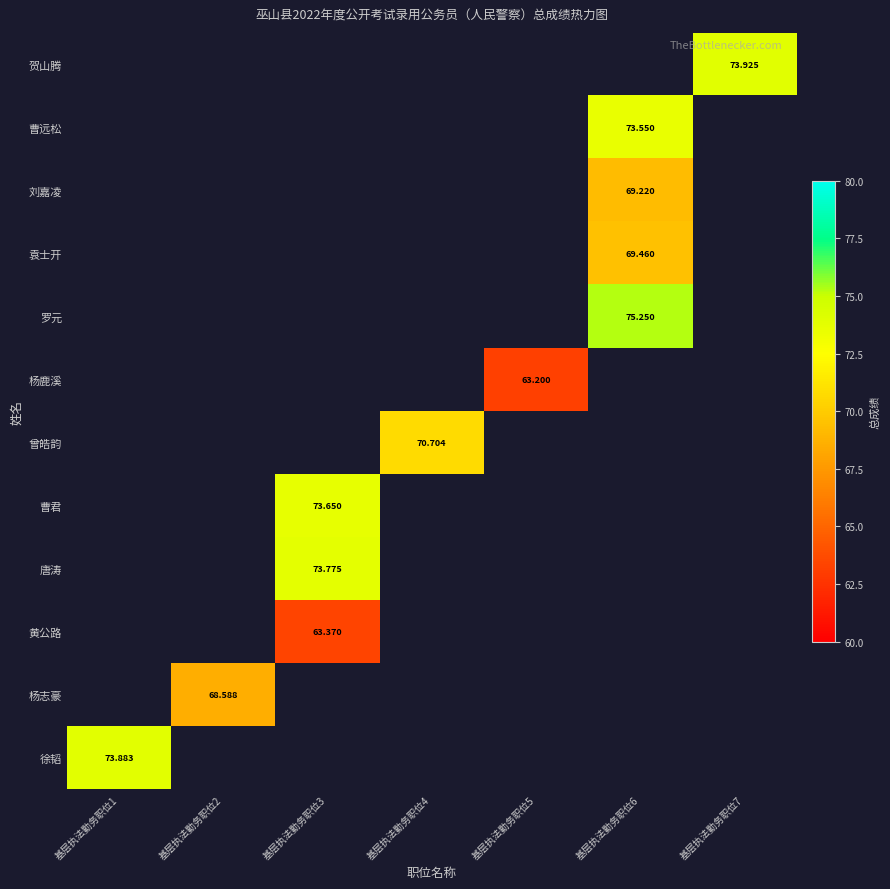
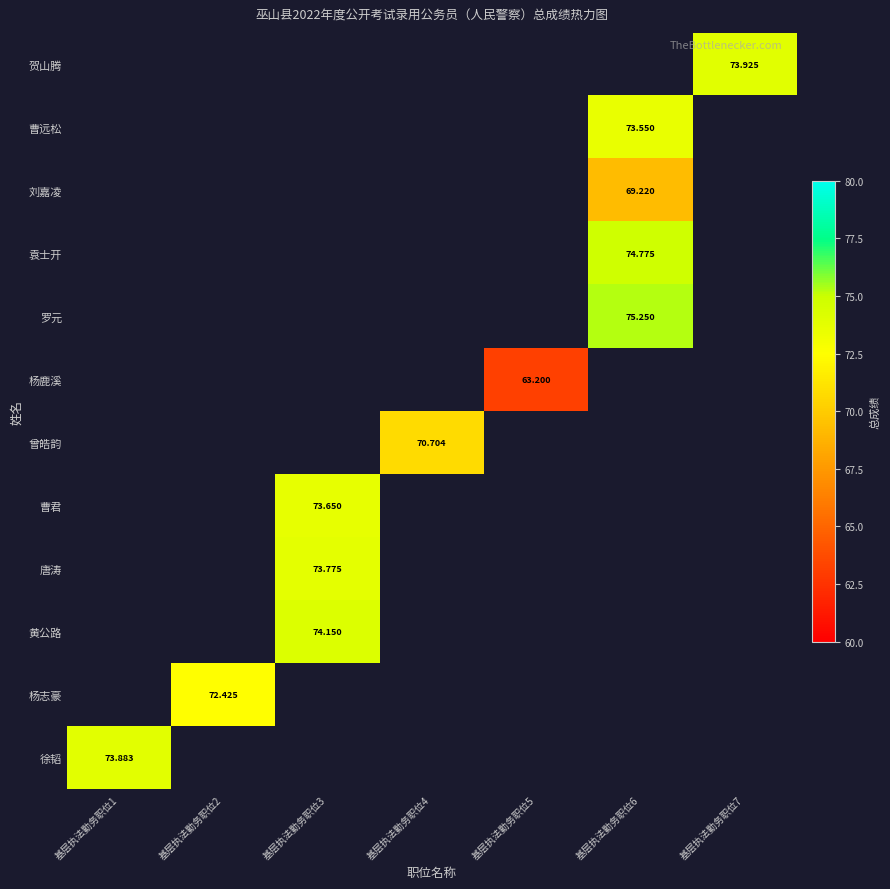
袁士开, 基层执法勤务职位6: 69.460 -> 74.775
黄公路, 基层执法勤务职位3: 63.370 -> 74.150
杨志豪, 基层执法勤务职位2: 68.588 -> 72.425
